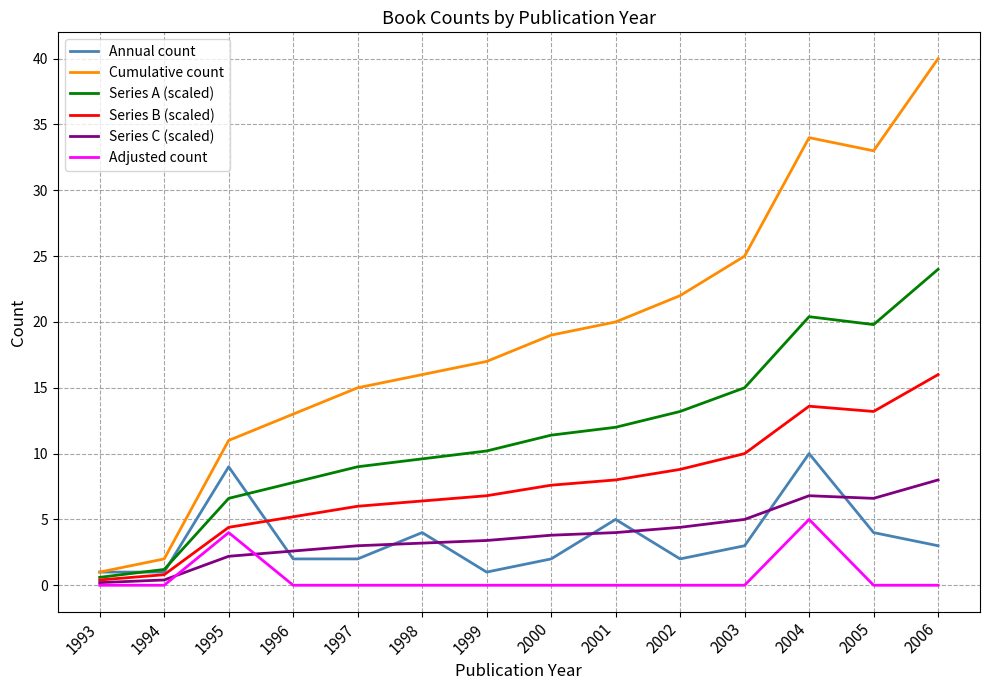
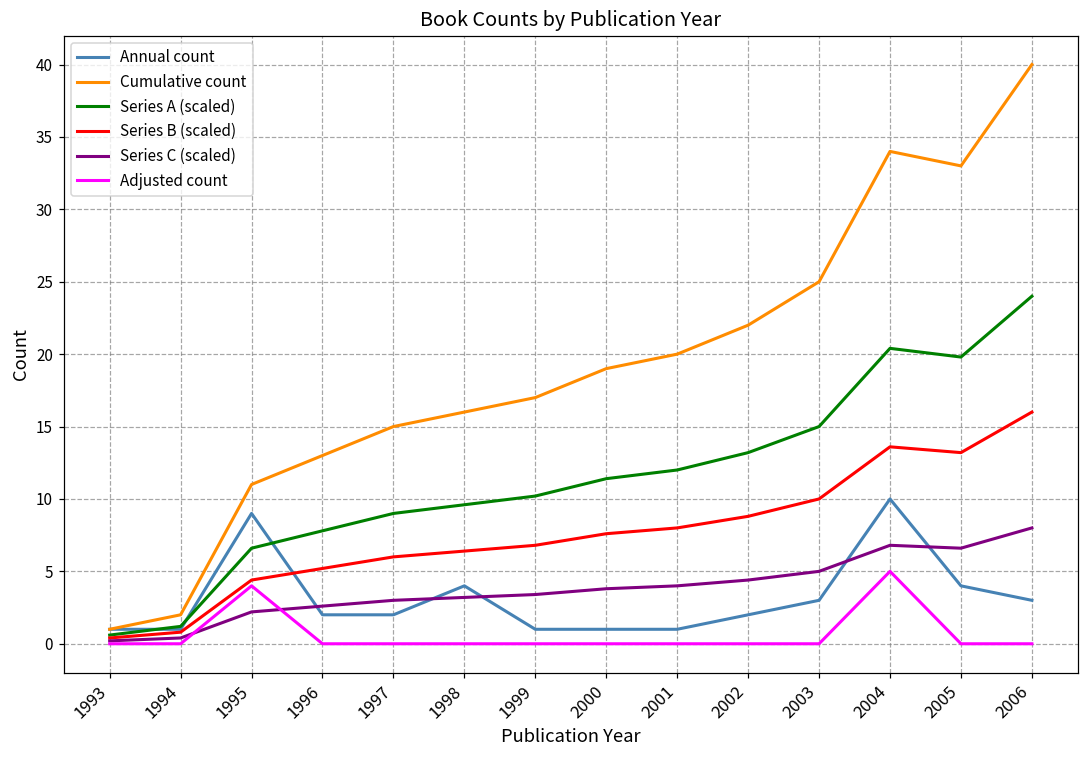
Annual count, 2000: 2 -> 1
Annual count, 2001: 5 -> 1
